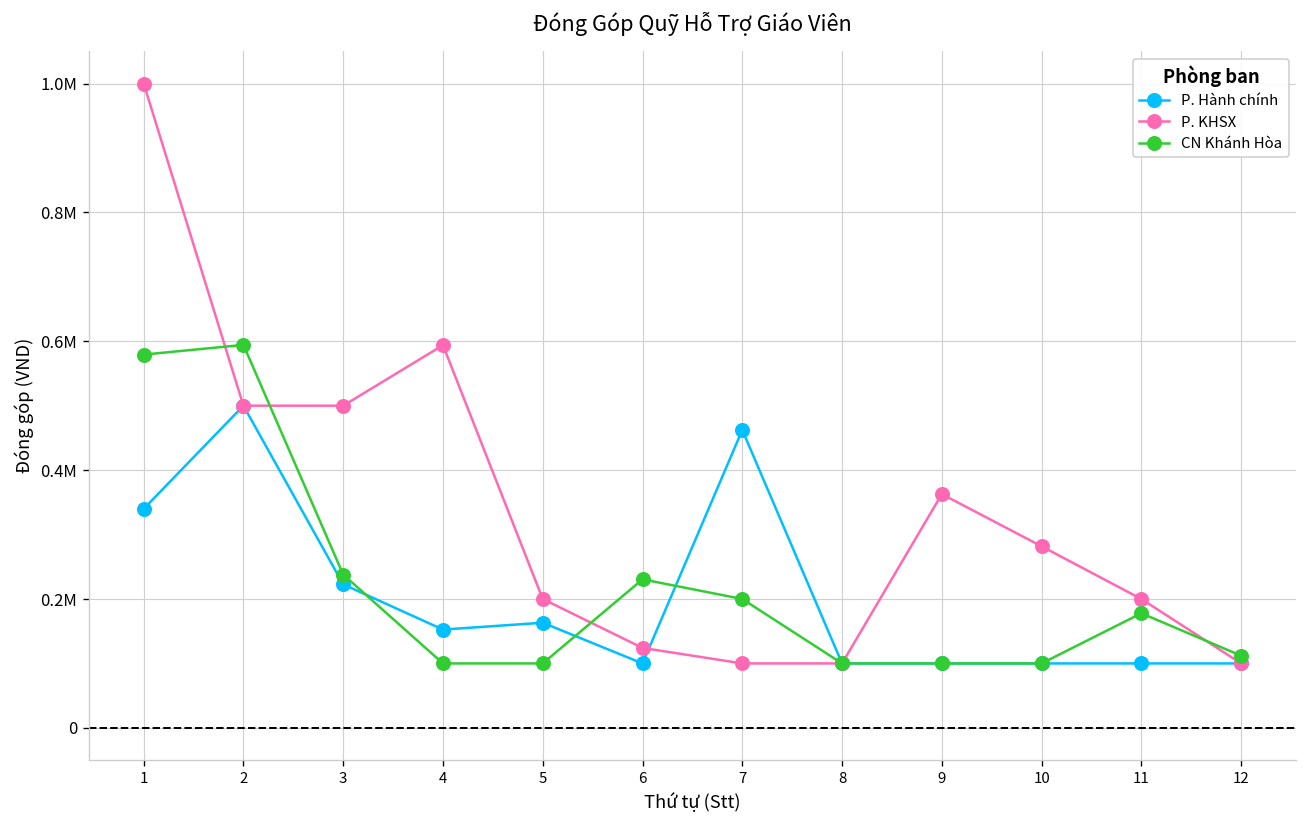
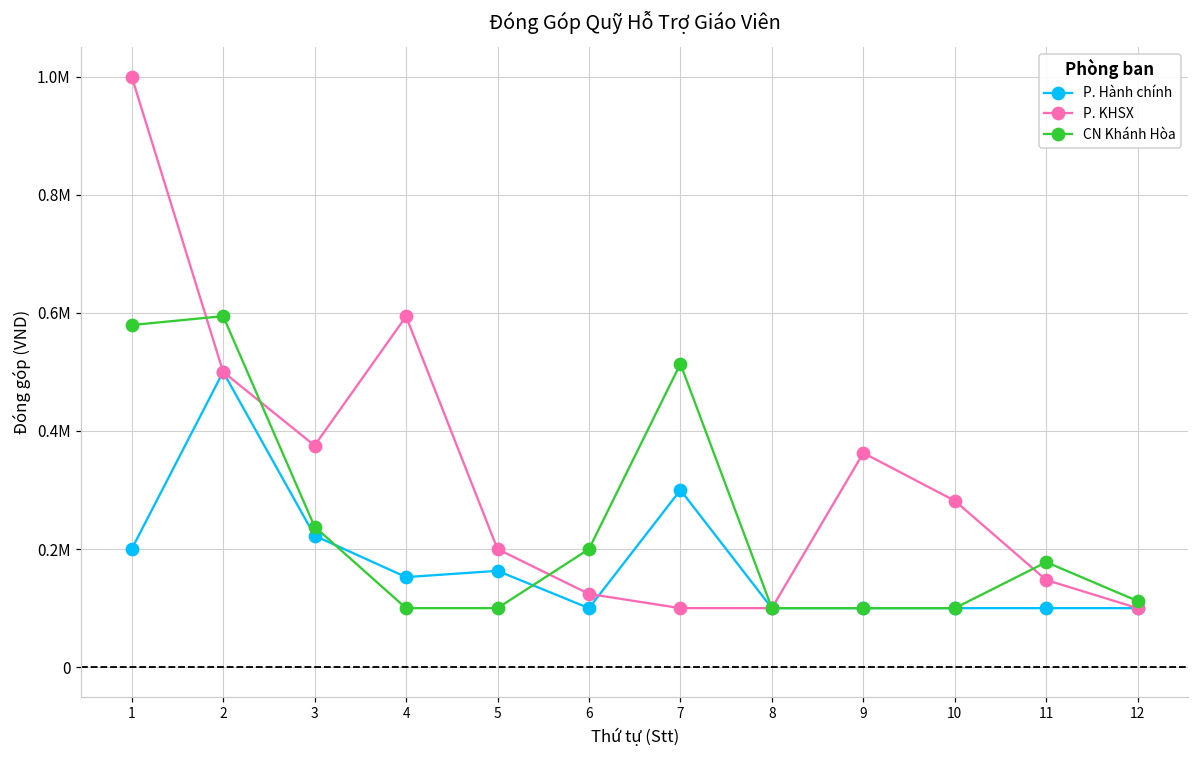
P. Hành chính, 1: 340000 -> 200000
P. KHSX, 3: 500000 -> 380000
CN Khánh Hòa, 6: 230000 -> 200000
P. Hành chính, 7: 460000 -> 300000
CN Khánh Hòa, 7: 200000 -> 510000
P. KHSX, 11: 200000 -> 150000
